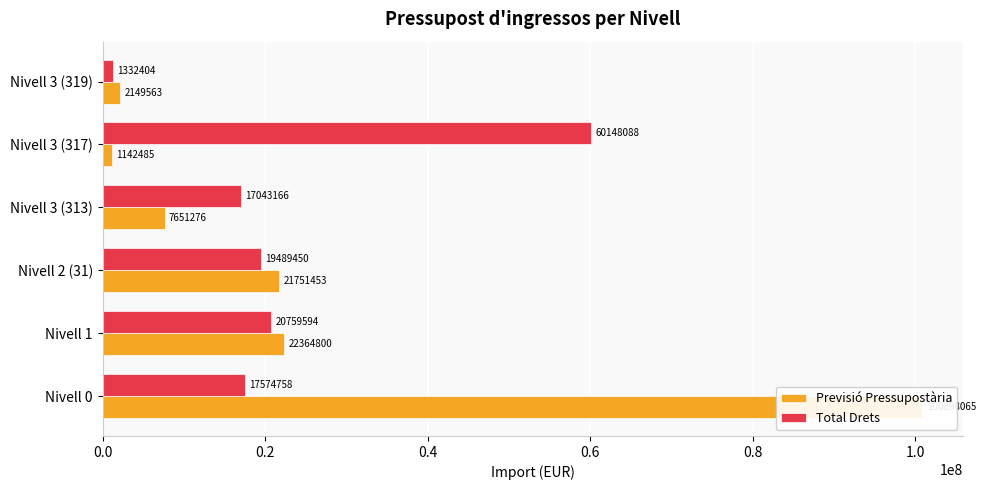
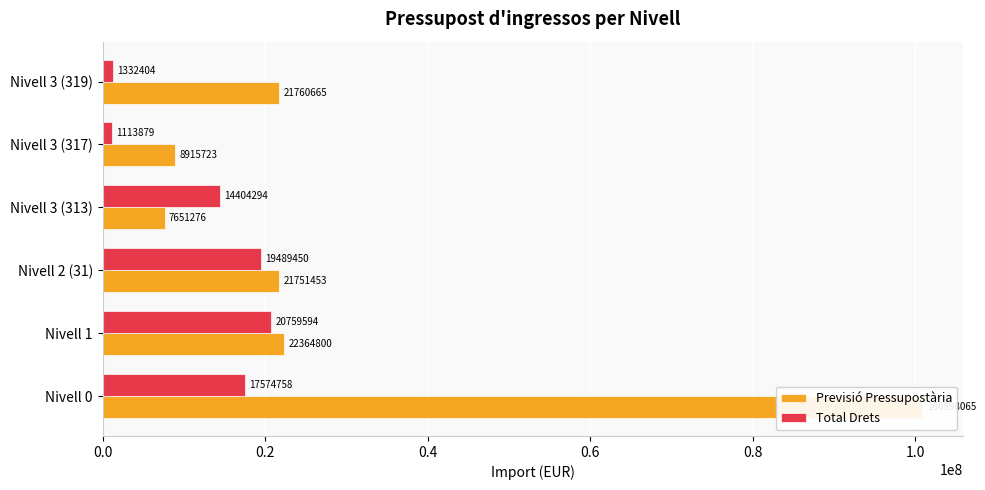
Previsió Pressupostària, Nivell 3 (319): 2149563 -> 21760665
Total Drets, Nivell 3 (317): 60148088 -> 1113879
Previsió Pressupostària, Nivell 3 (317): 1142485 -> 8915723
Total Drets, Nivell 3 (313): 17043166 -> 14404294
